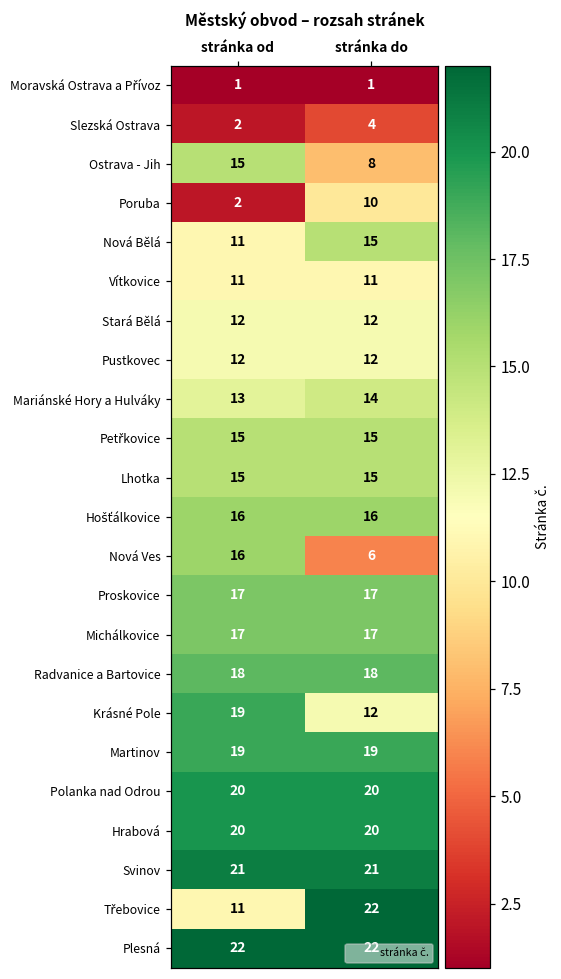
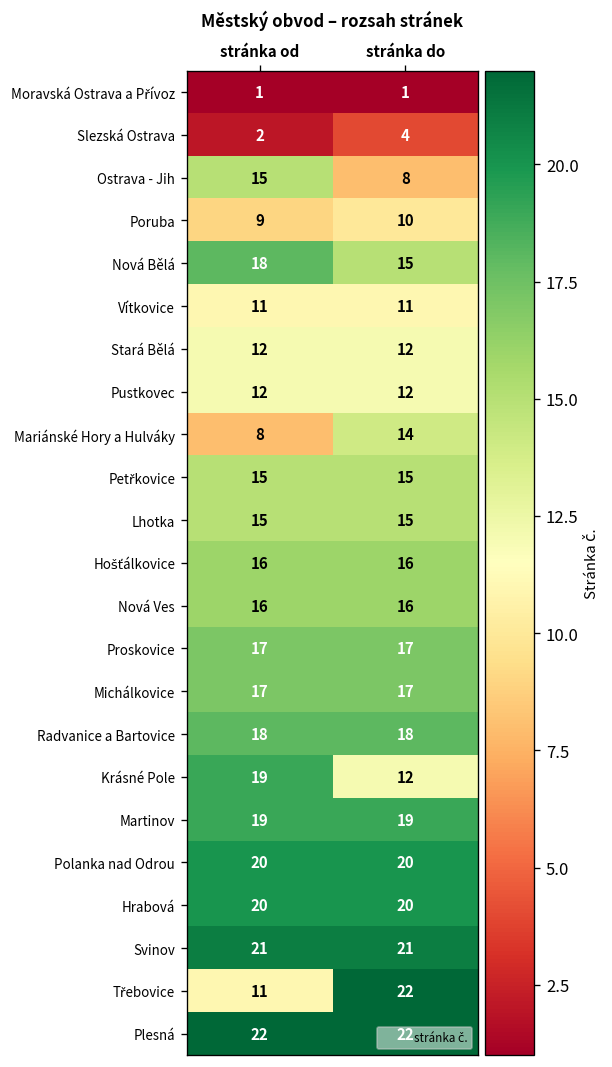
Poruba, stránka od: 2 -> 9
Nová Bělá, stránka od: 11 -> 18
Mariánské Hory a Hulváky, stránka od: 13 -> 8
Nová Ves, stránka do: 6 -> 16
